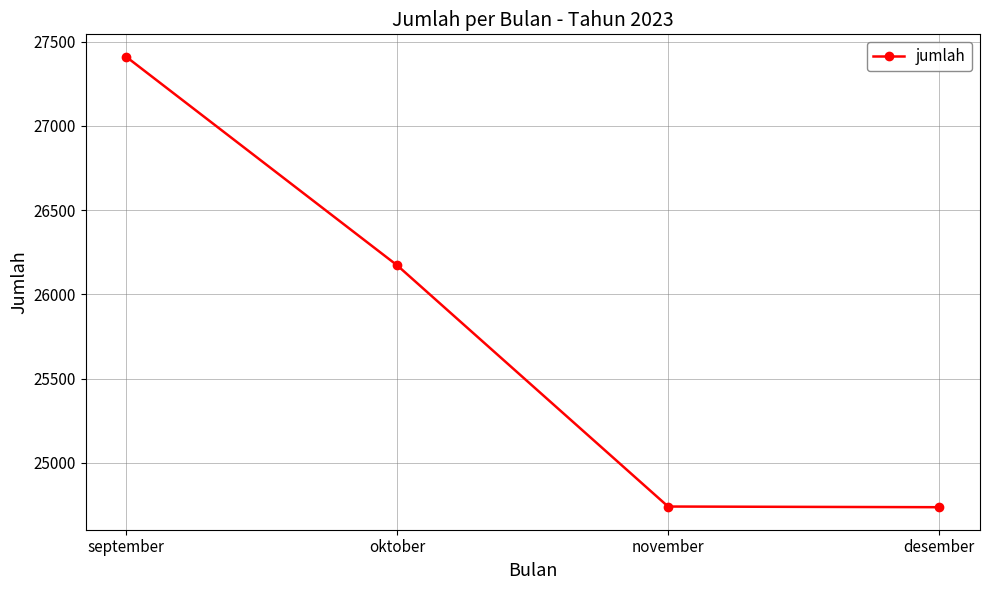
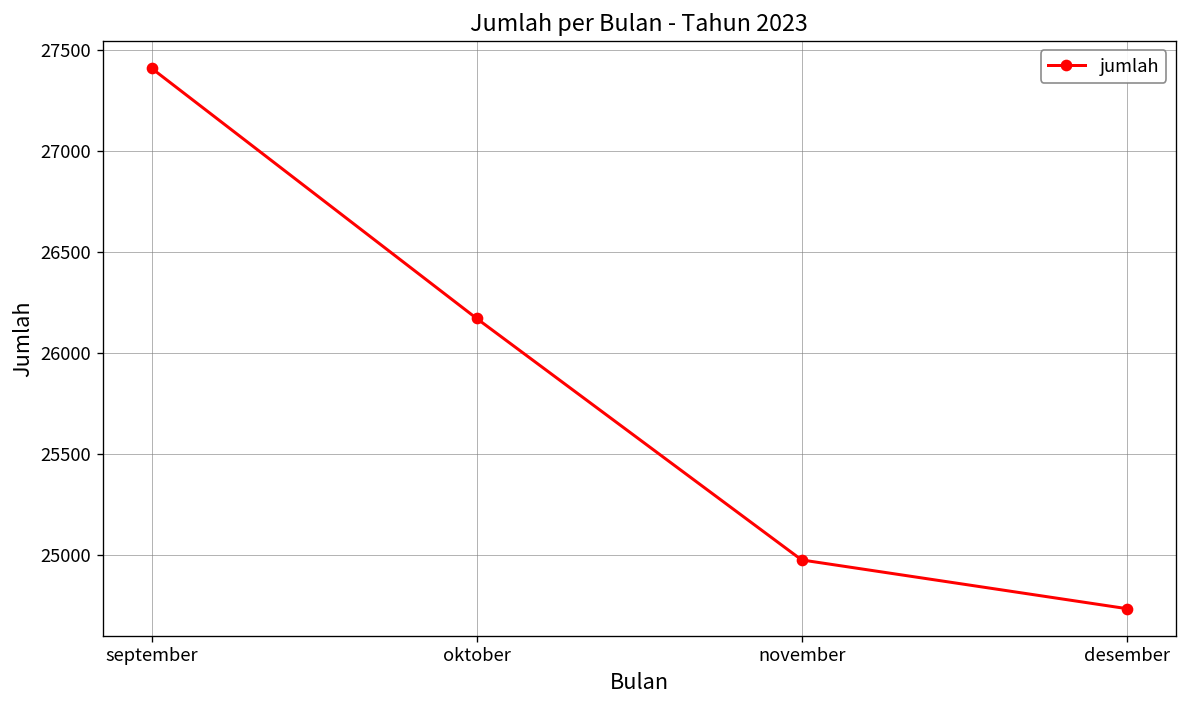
november: 24740 -> 24980
